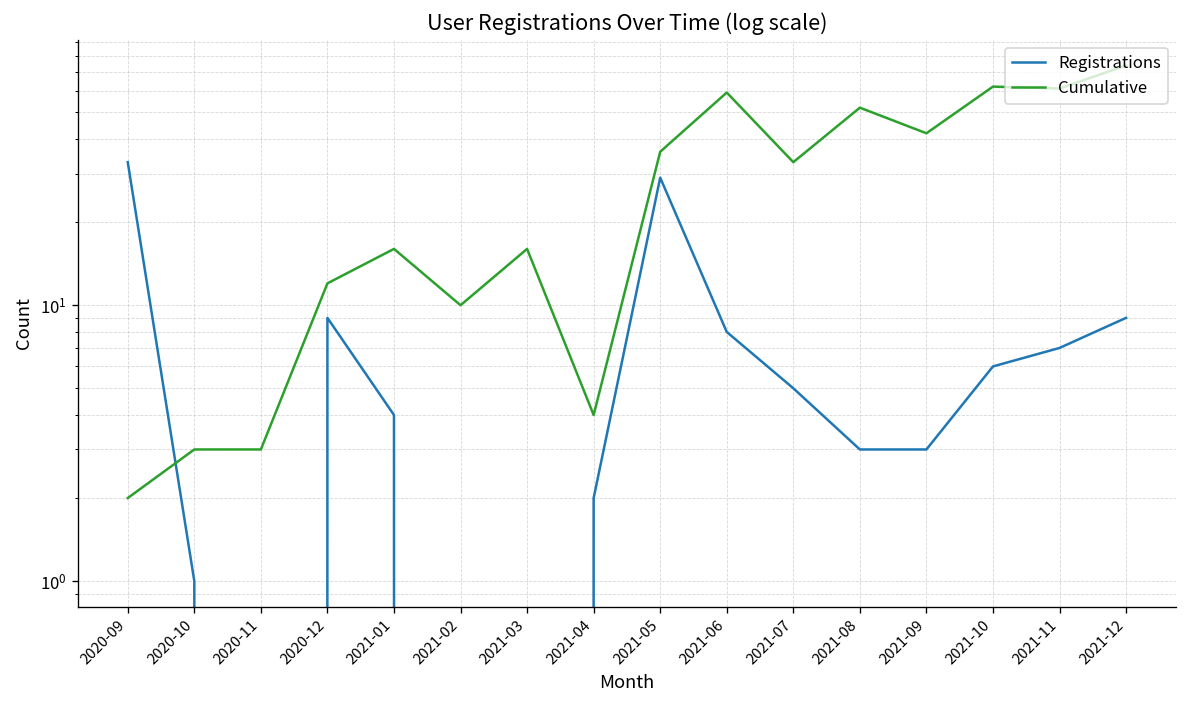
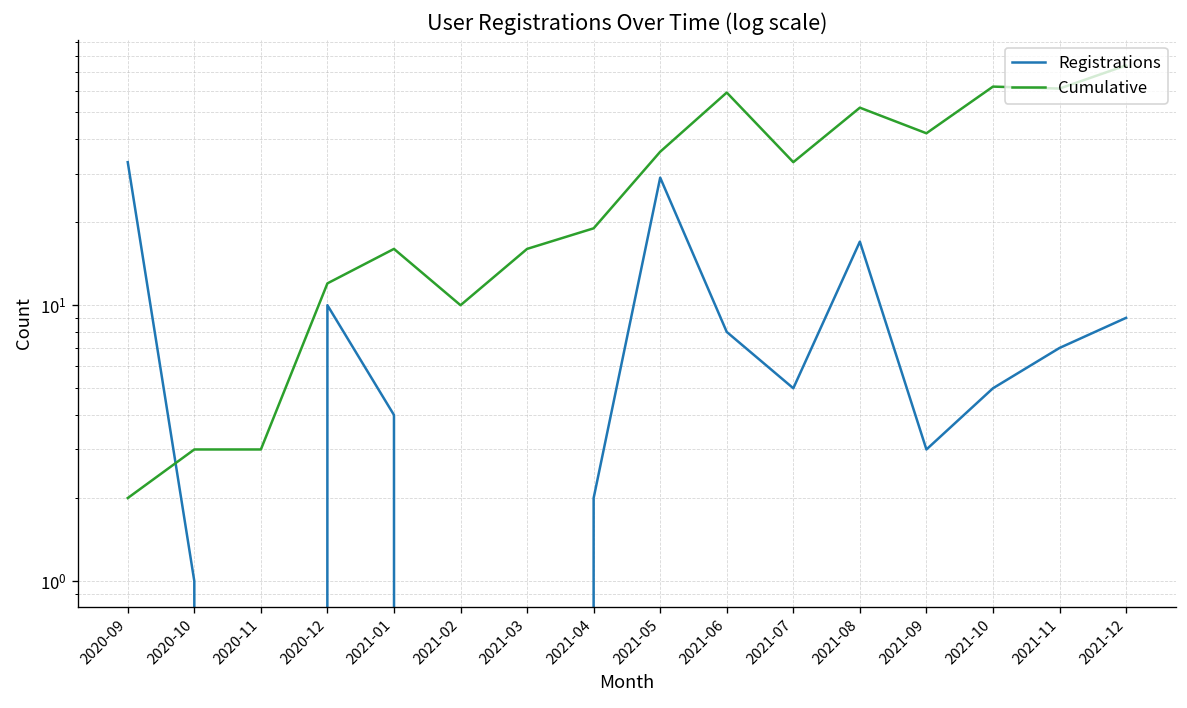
Registrations, 2020-12: 9 -> 10
Cumulative, 2021-04: 4 -> 19
Registrations, 2021-08: 3 -> 17
Registrations, 2021-10: 6 -> 5
